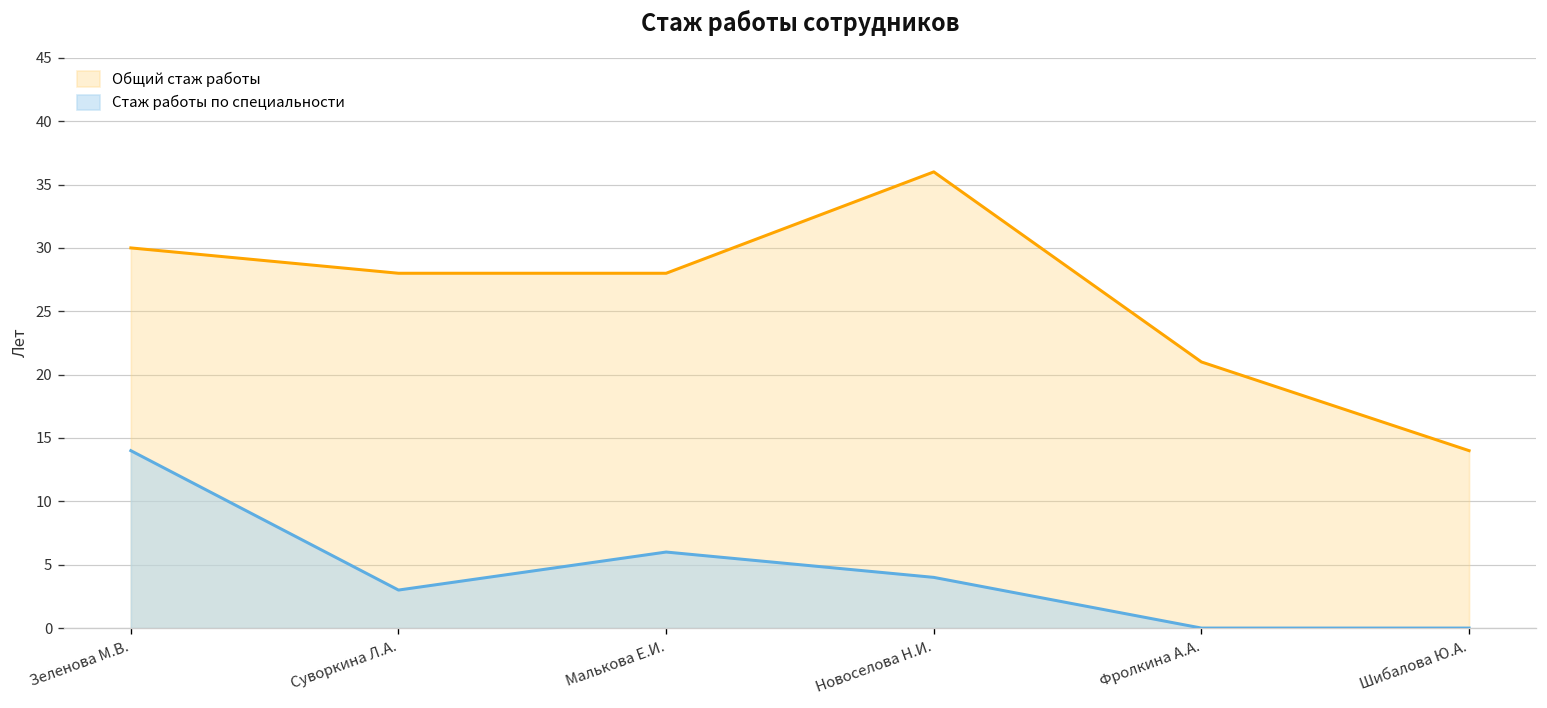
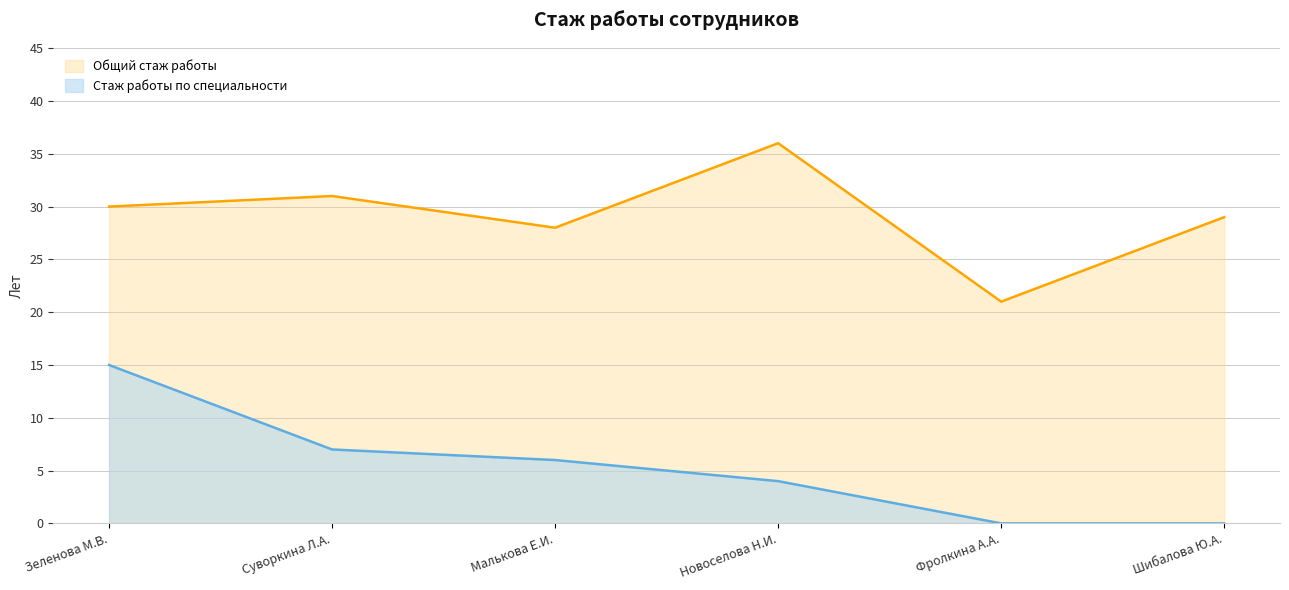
Стаж работы по специальности, Зеленова М.В.: 14 -> 15
Общий стаж работы, Суворкина Л.А.: 28 -> 31
Стаж работы по специальности, Суворкина Л.А.: 3 -> 7
Общий стаж работы, Шибалова Ю.А.: 14 -> 29
